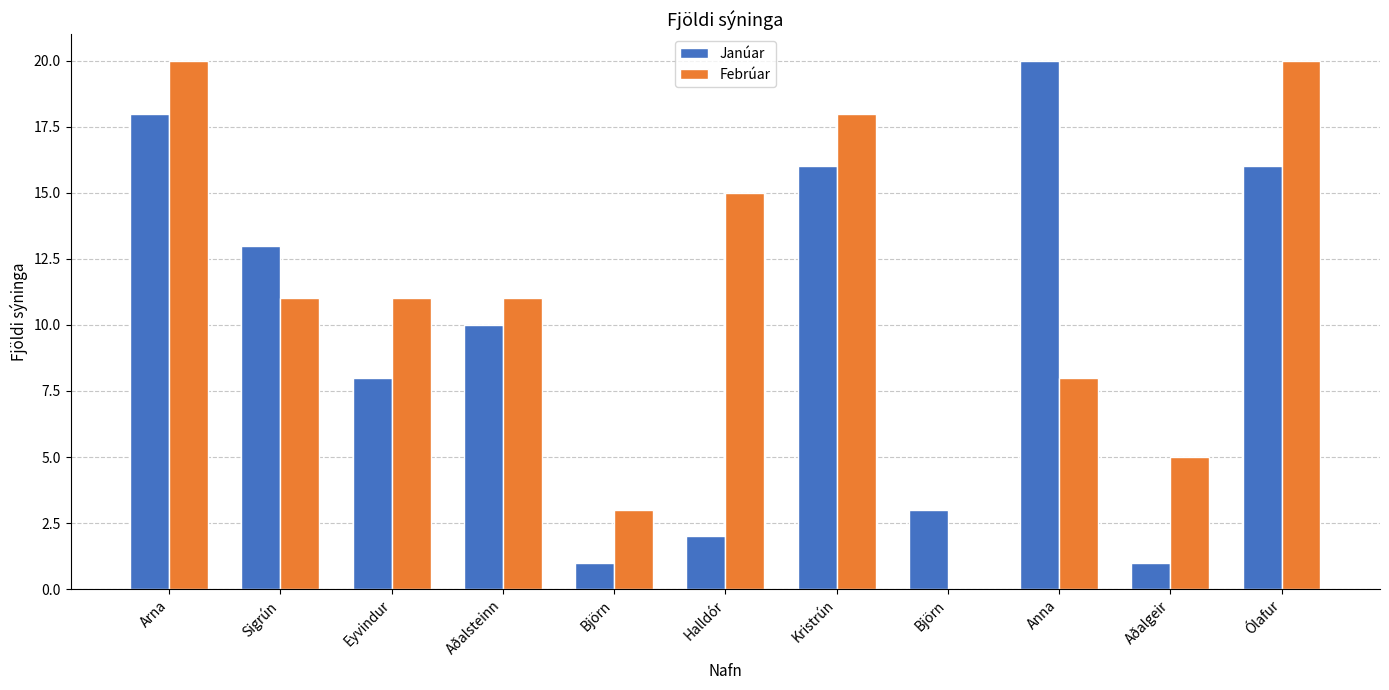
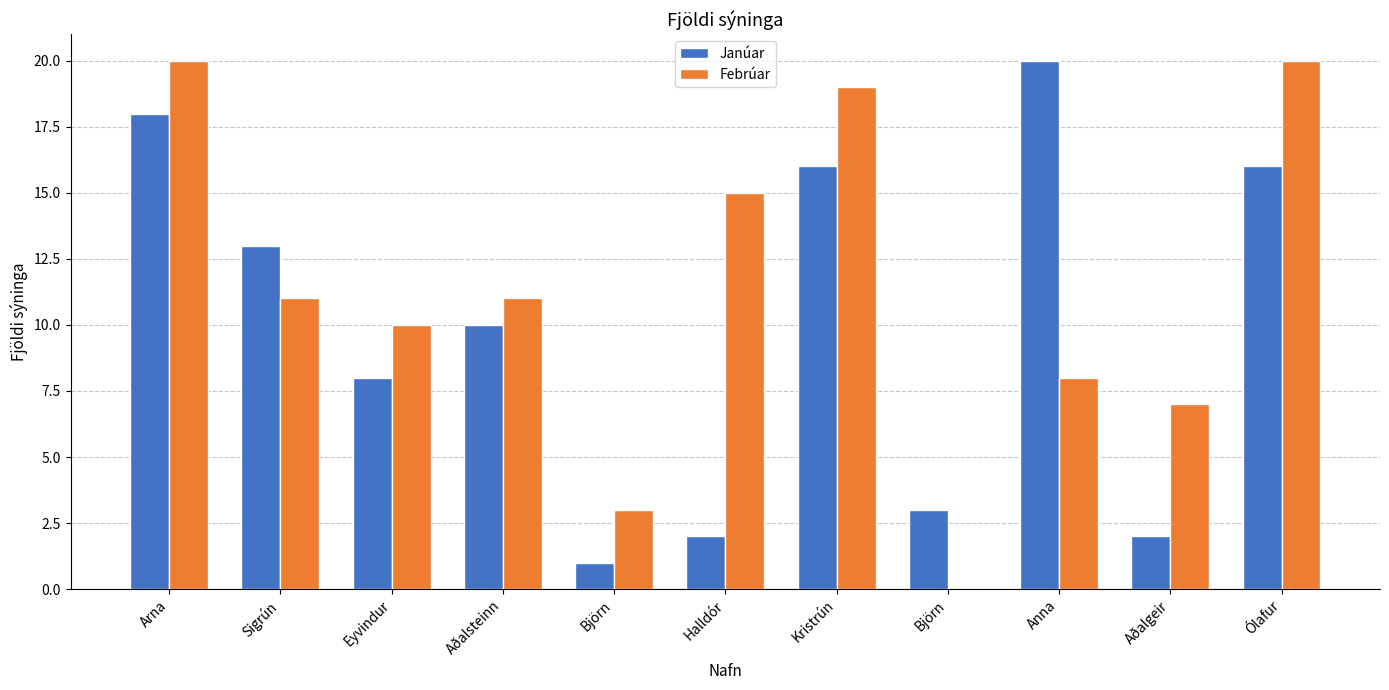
Febrúar, Eyvindur: 11 -> 10
Febrúar, Kristrún: 18 -> 19
Janúar, Aðalgeir: 1 -> 2
Febrúar, Aðalgeir: 5 -> 7
